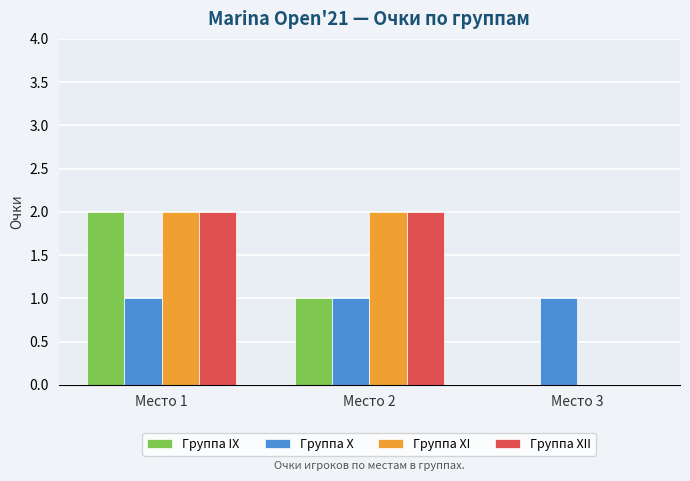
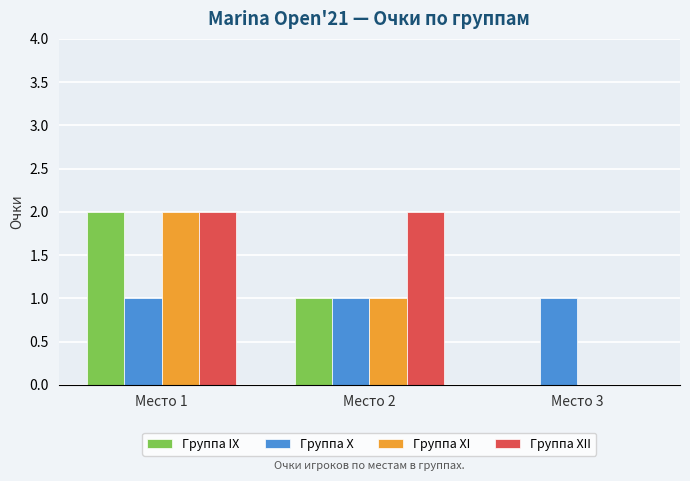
Группа XI, Место 2: 2 -> 1
